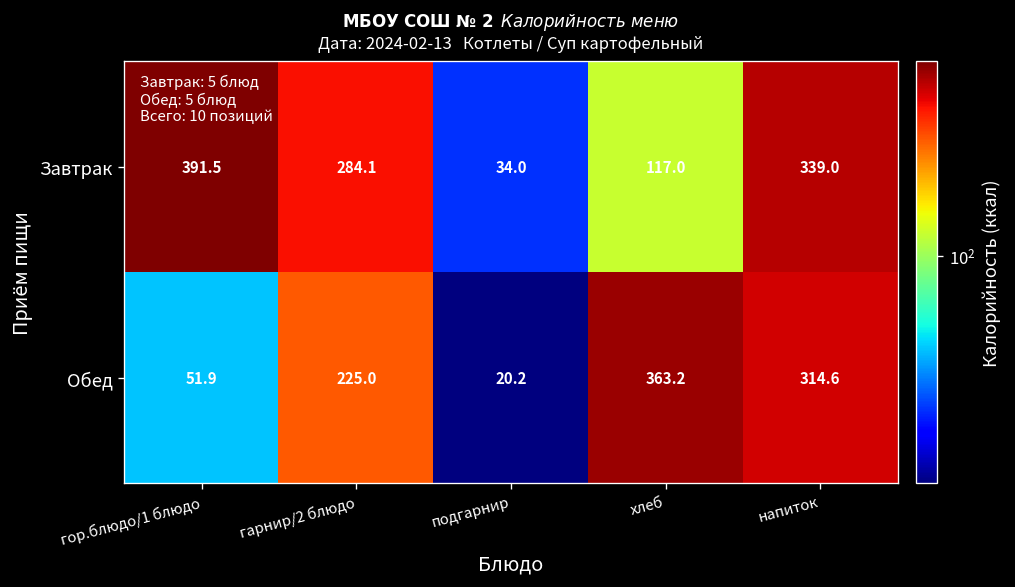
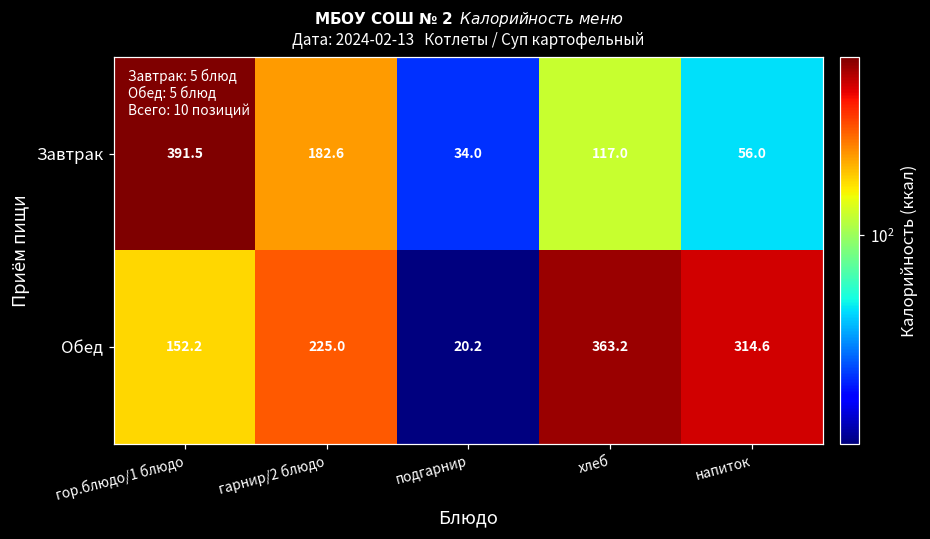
Завтрак, гарнир/2 блюдо: 284.1 -> 182.6
Завтрак, напиток: 339.0 -> 56.0
Обед, гор.блюдо/1 блюдо: 51.9 -> 152.2
